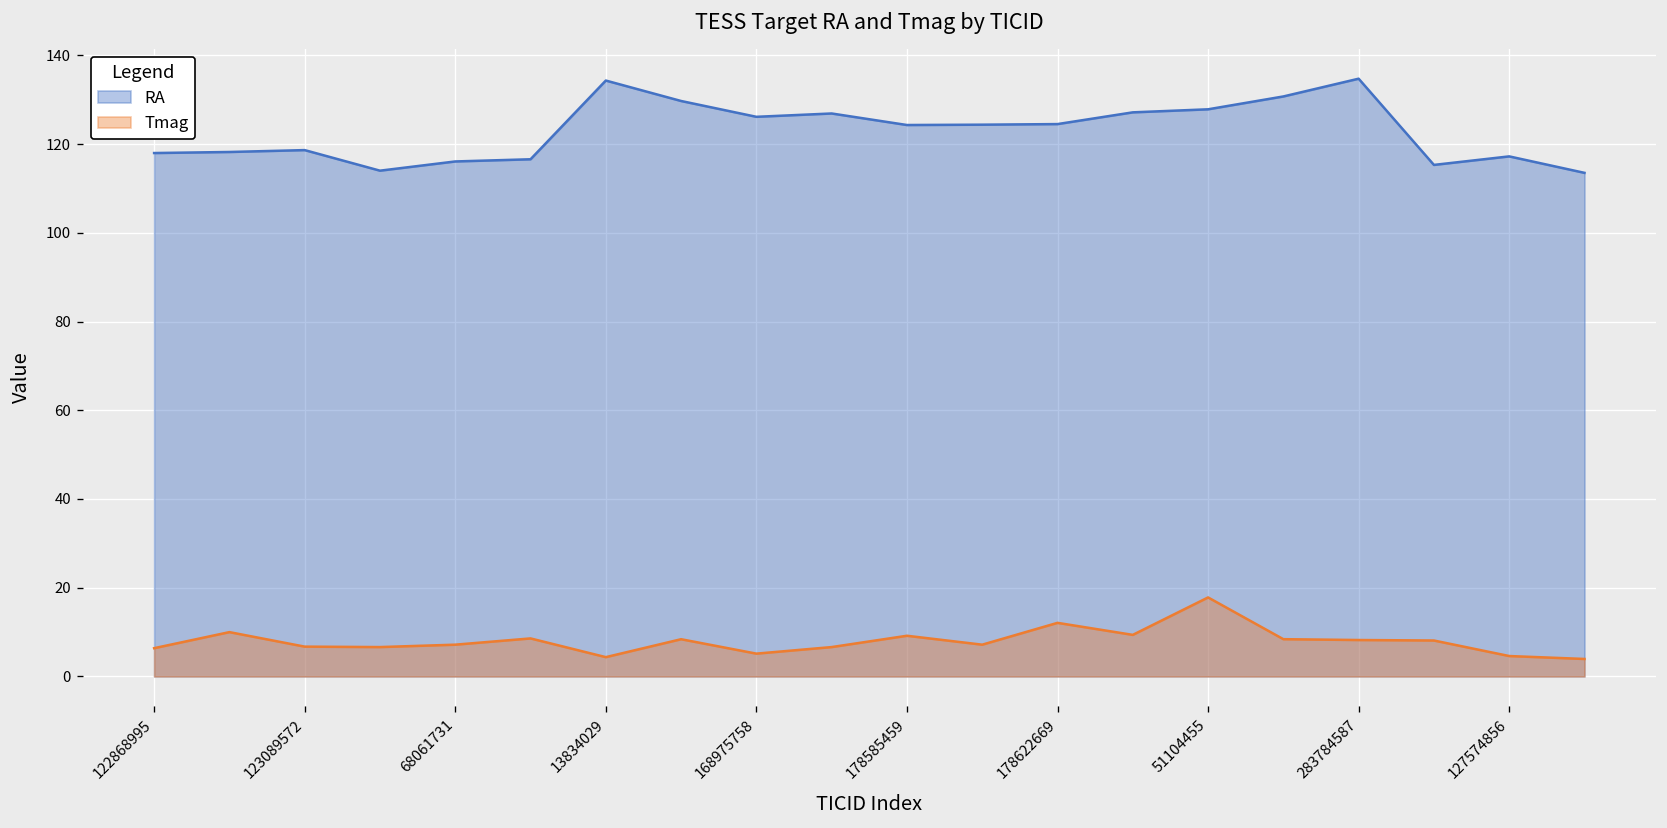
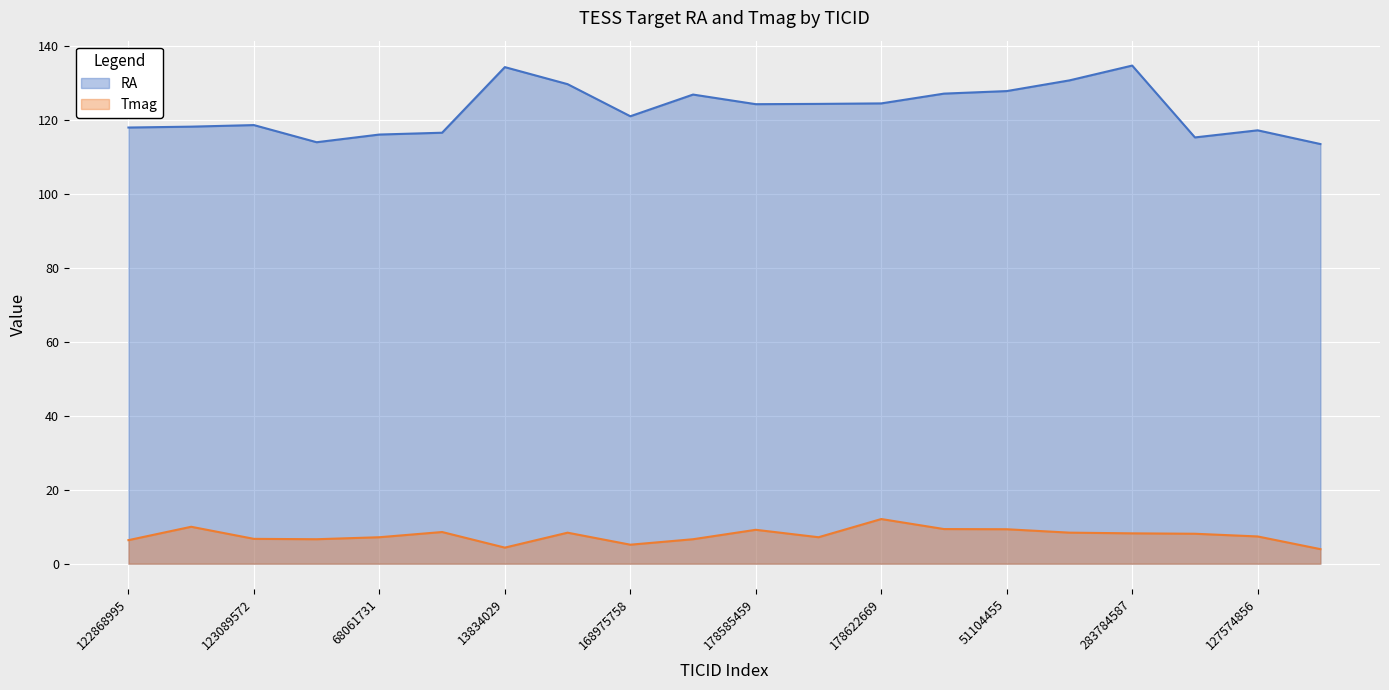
RA, 168975758: 126 -> 121
Tmag, 51104455: 18 -> 9
Tmag, 127574856: 5 -> 7
